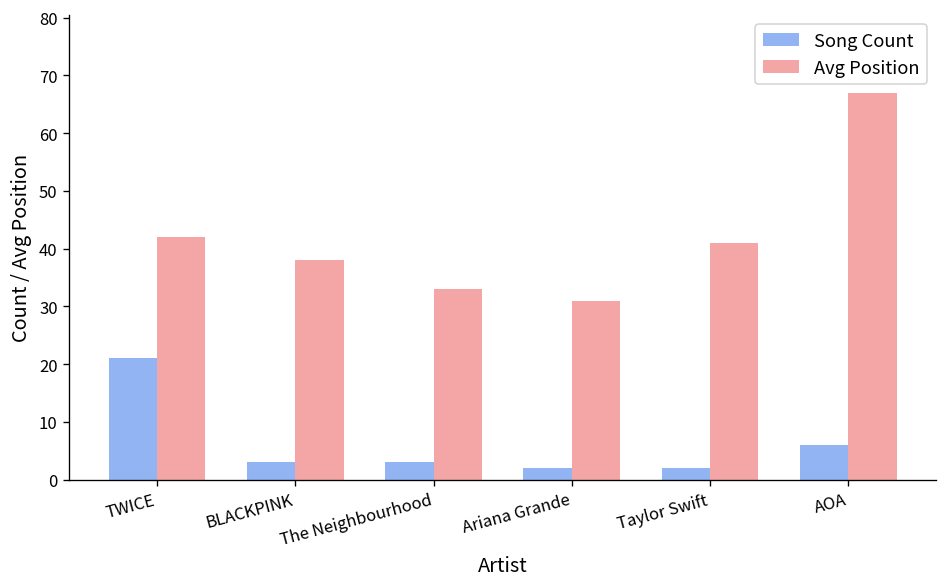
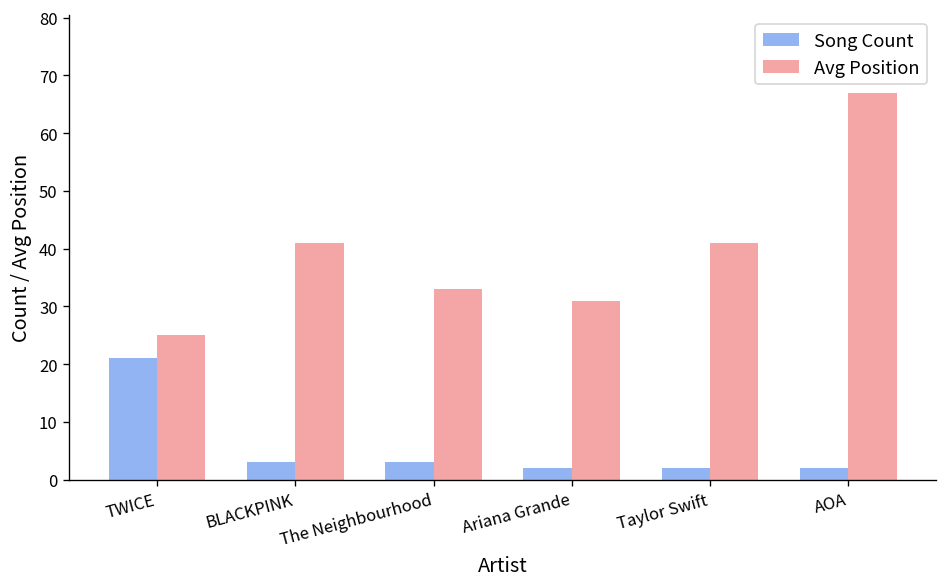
Avg Position, TWICE: 42 -> 25
Avg Position, BLACKPINK: 38 -> 41
Song Count, AOA: 6 -> 2
